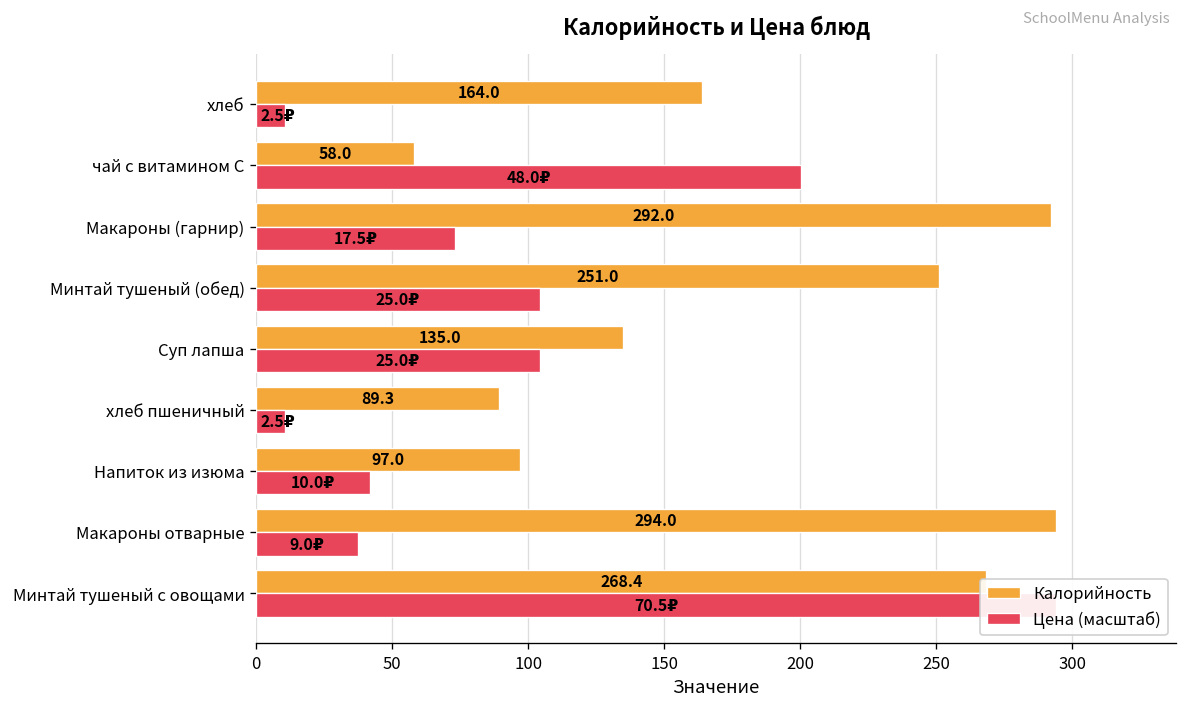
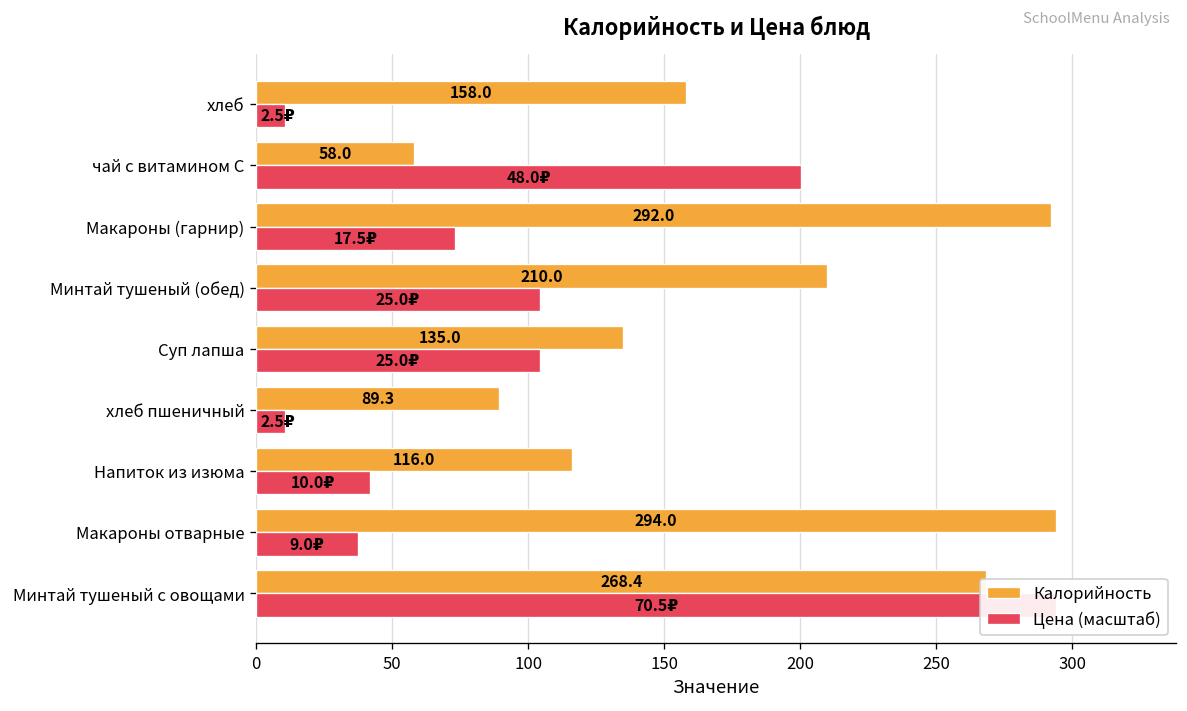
Калорийность, хлеб: 164.0 -> 158.0
Калорийность, Минтай тушеный (обед): 251.0 -> 210.0
Калорийность, Напиток из изюма: 97.0 -> 116.0
